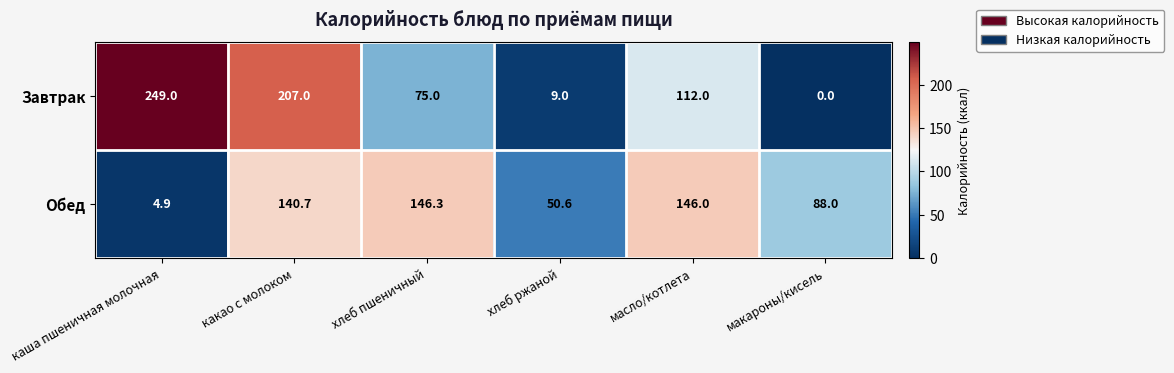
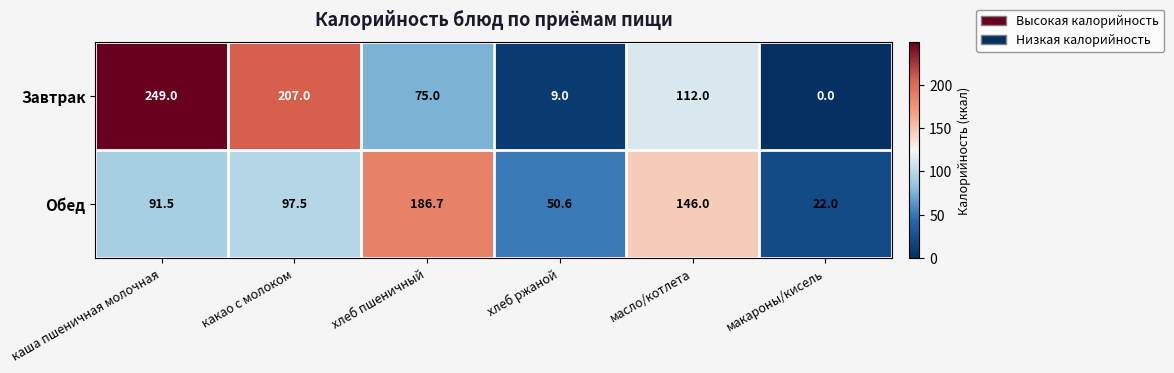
Обед, каша пшеничная молочная: 4.9 -> 91.5
Обед, какао с молоком: 140.7 -> 97.5
Обед, хлеб пшеничный: 146.3 -> 186.7
Обед, макароны/кисель: 88.0 -> 22.0
